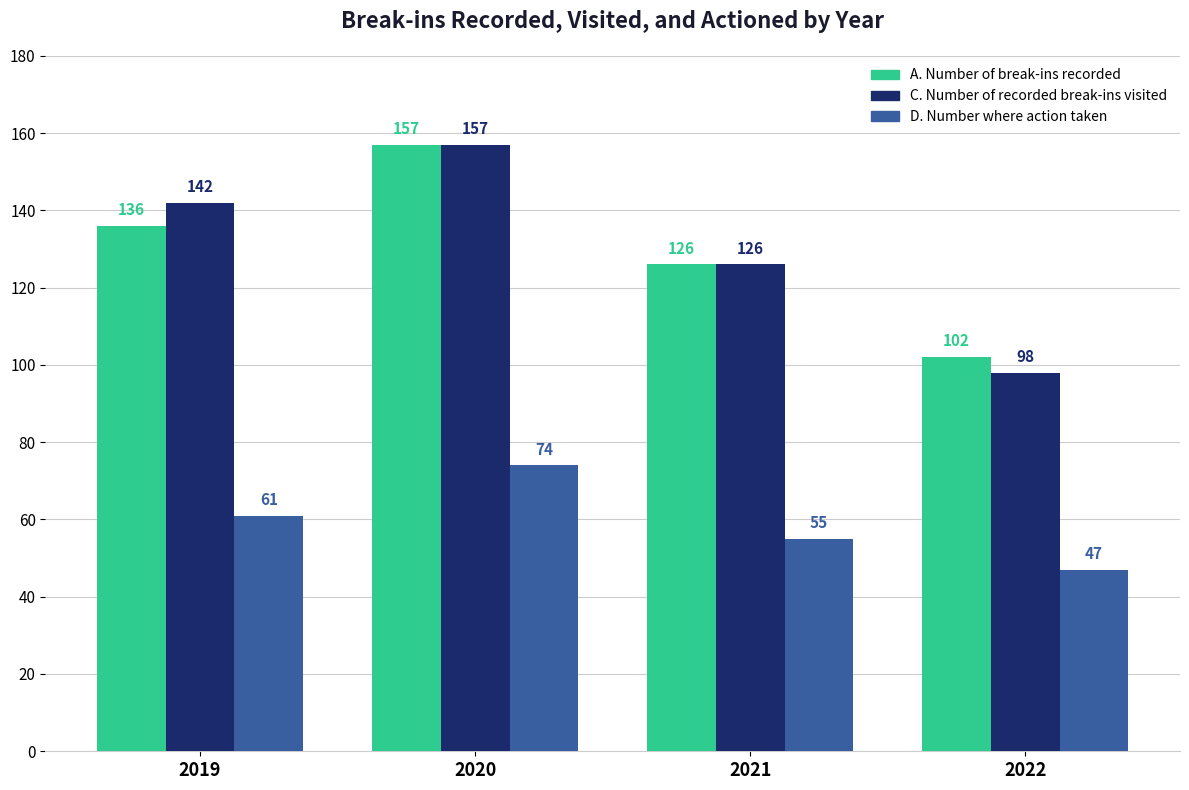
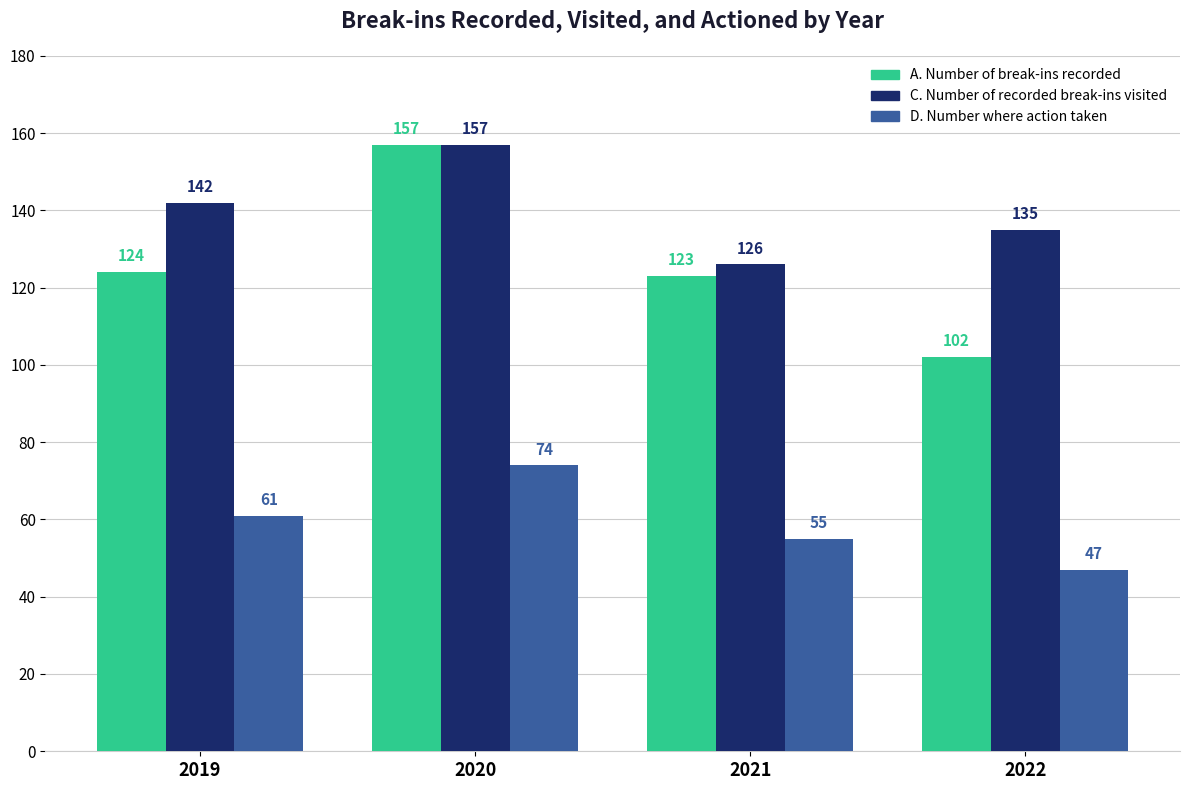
A. Number of break-ins recorded, 2019: 136 -> 124
A. Number of break-ins recorded, 2021: 126 -> 123
C. Number of recorded break-ins visited, 2022: 98 -> 135
